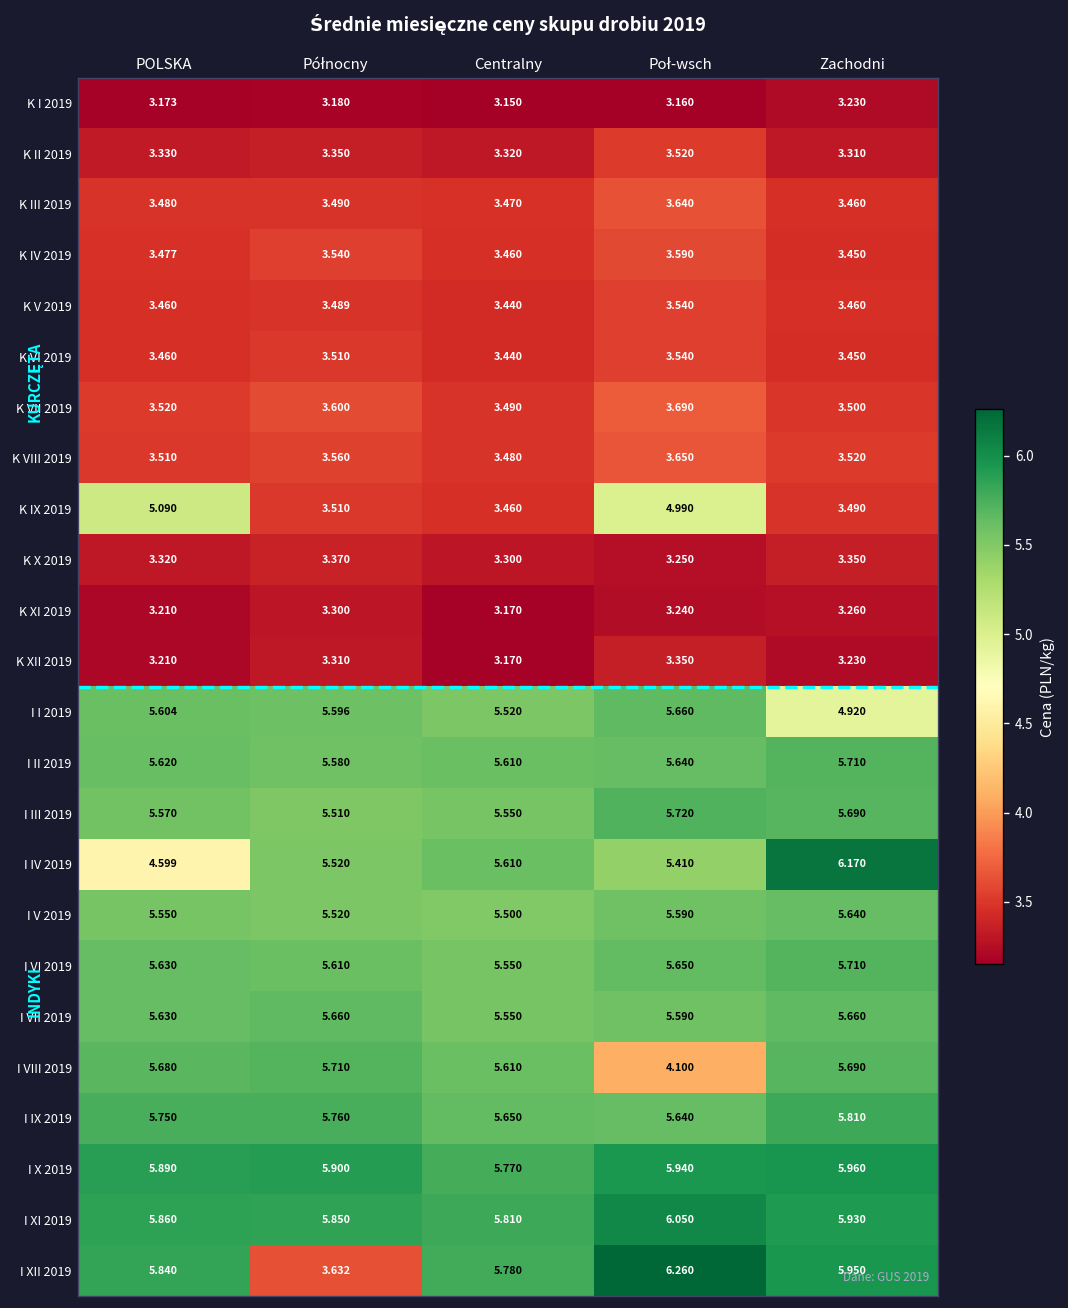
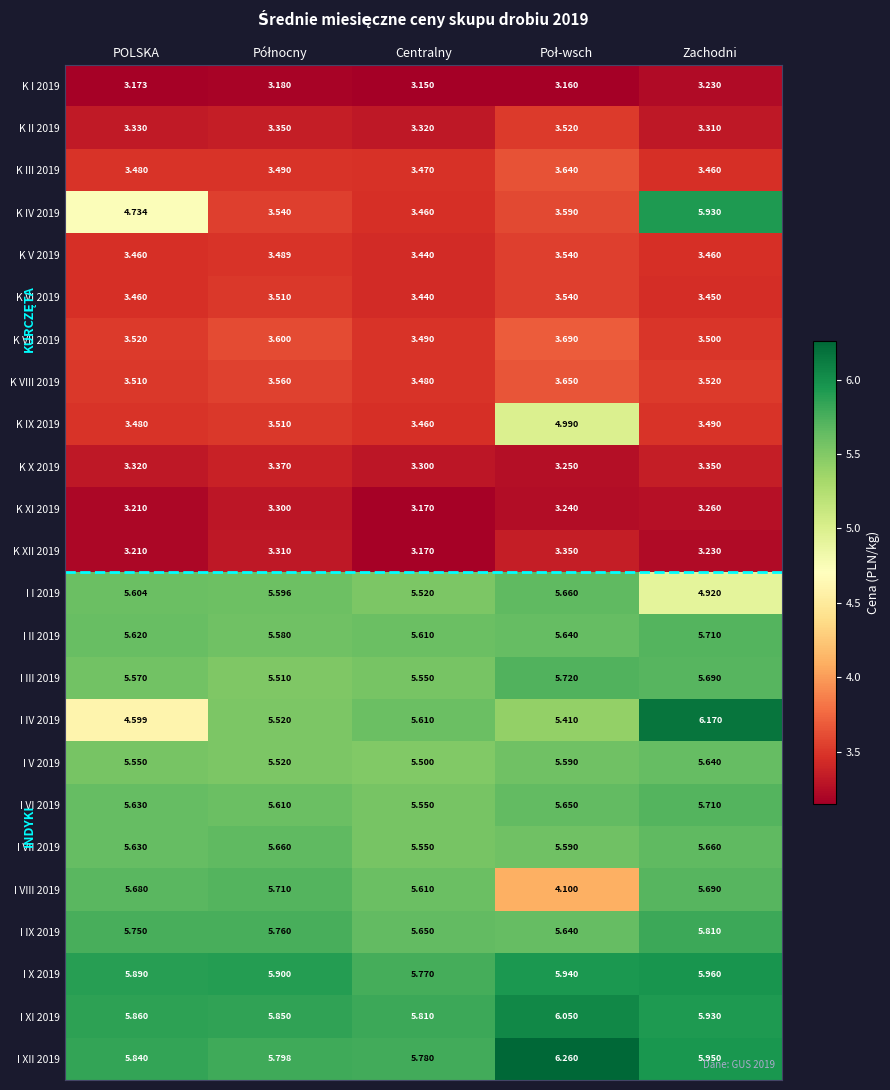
K IV 2019, POLSKA: 3.477 -> 4.734
K IV 2019, Zachodni: 3.450 -> 5.930
K IX 2019, POLSKA: 5.090 -> 3.480
I XII 2019, Północny: 3.632 -> 5.798
